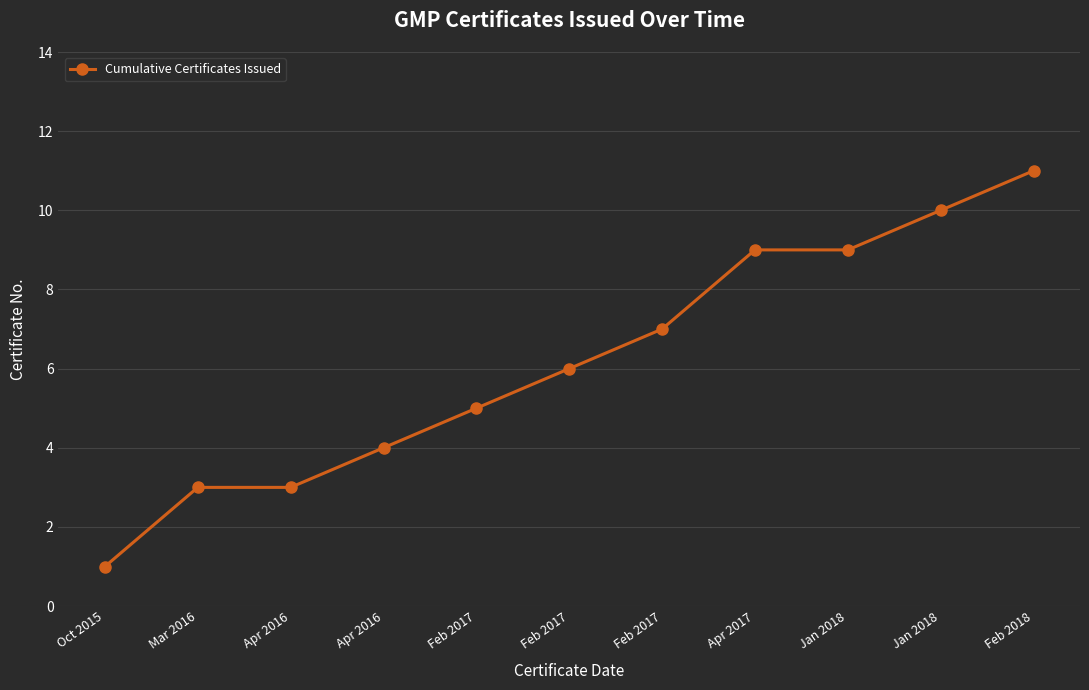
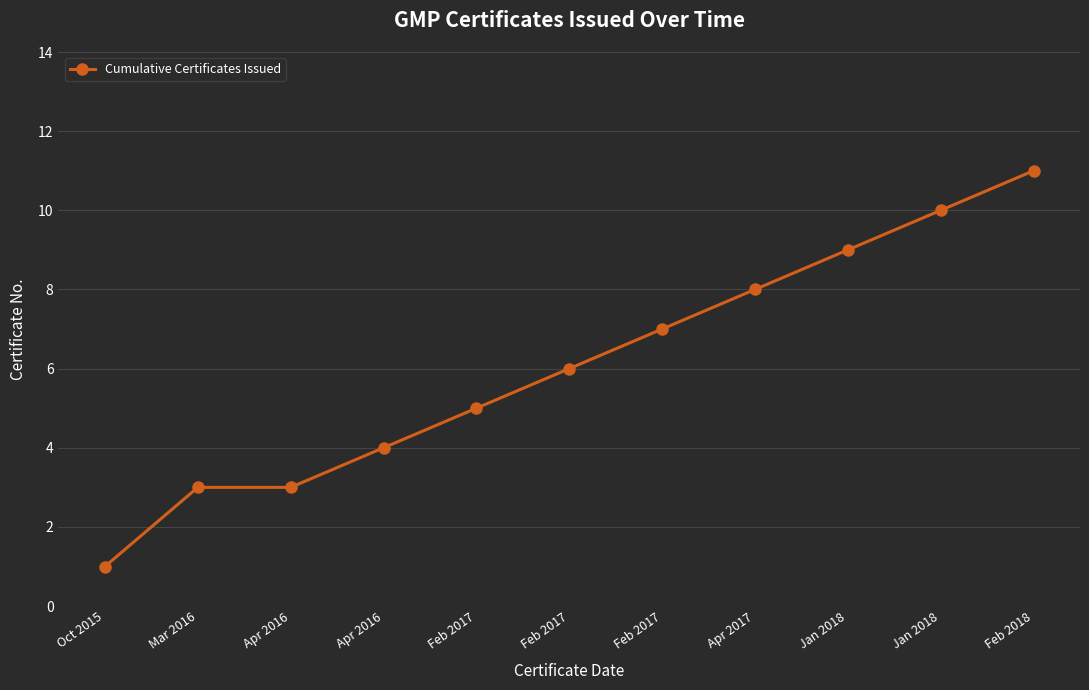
Apr 2017: 9 -> 8
